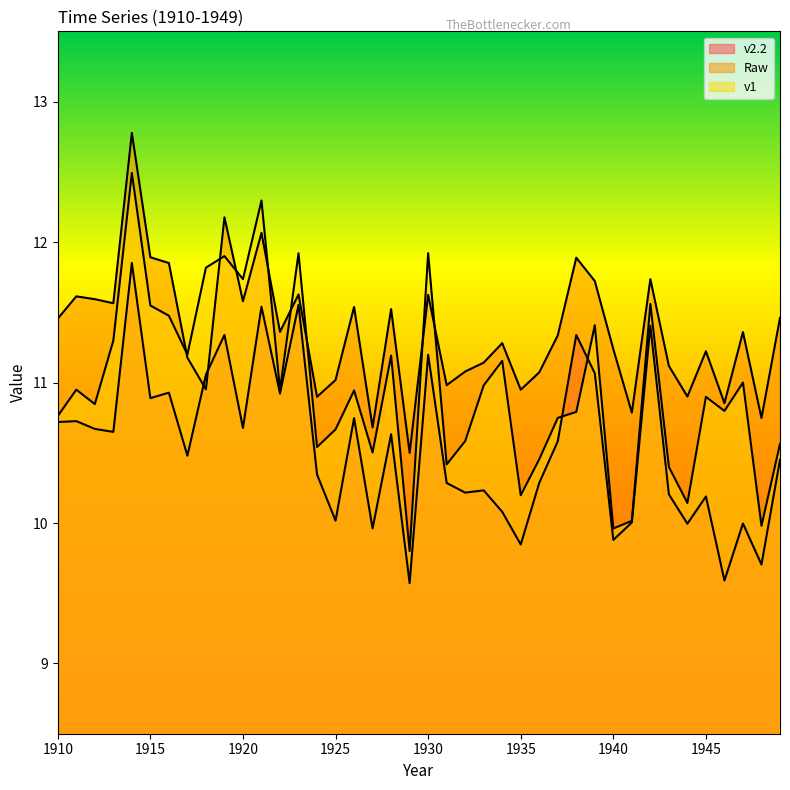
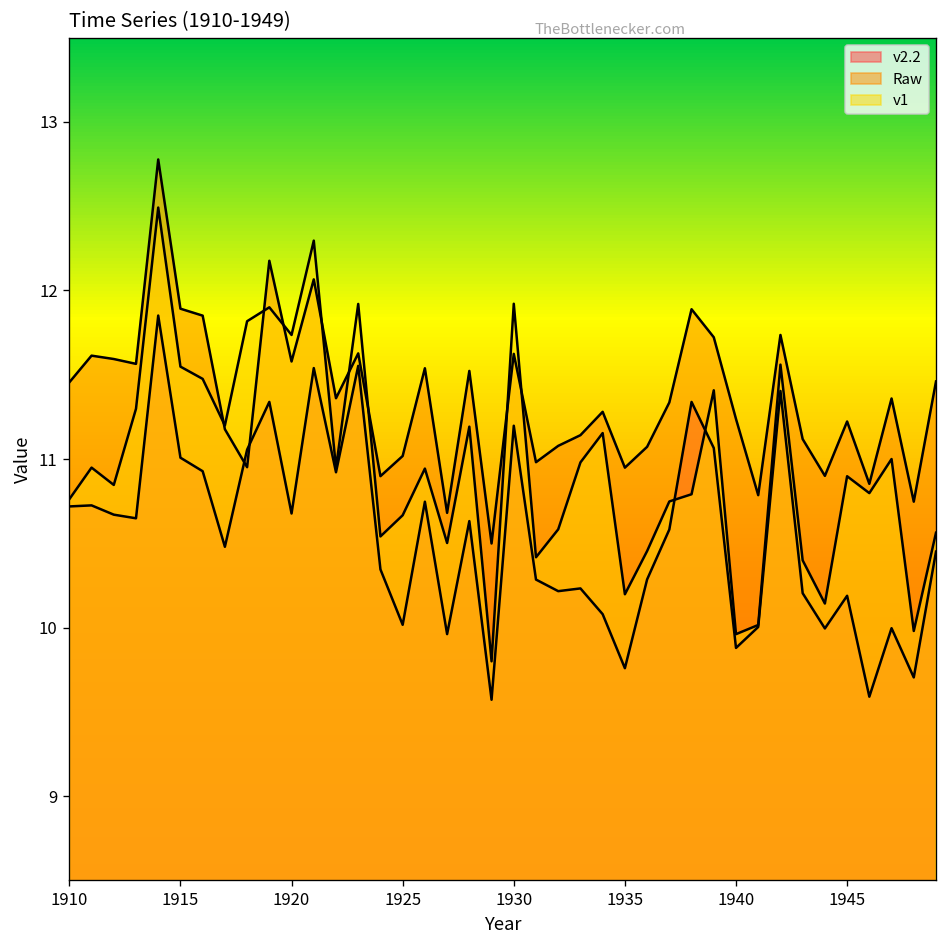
v2.2, 1915: 10.89 -> 11.01
v2.2, 1935: 9.85 -> 9.76
